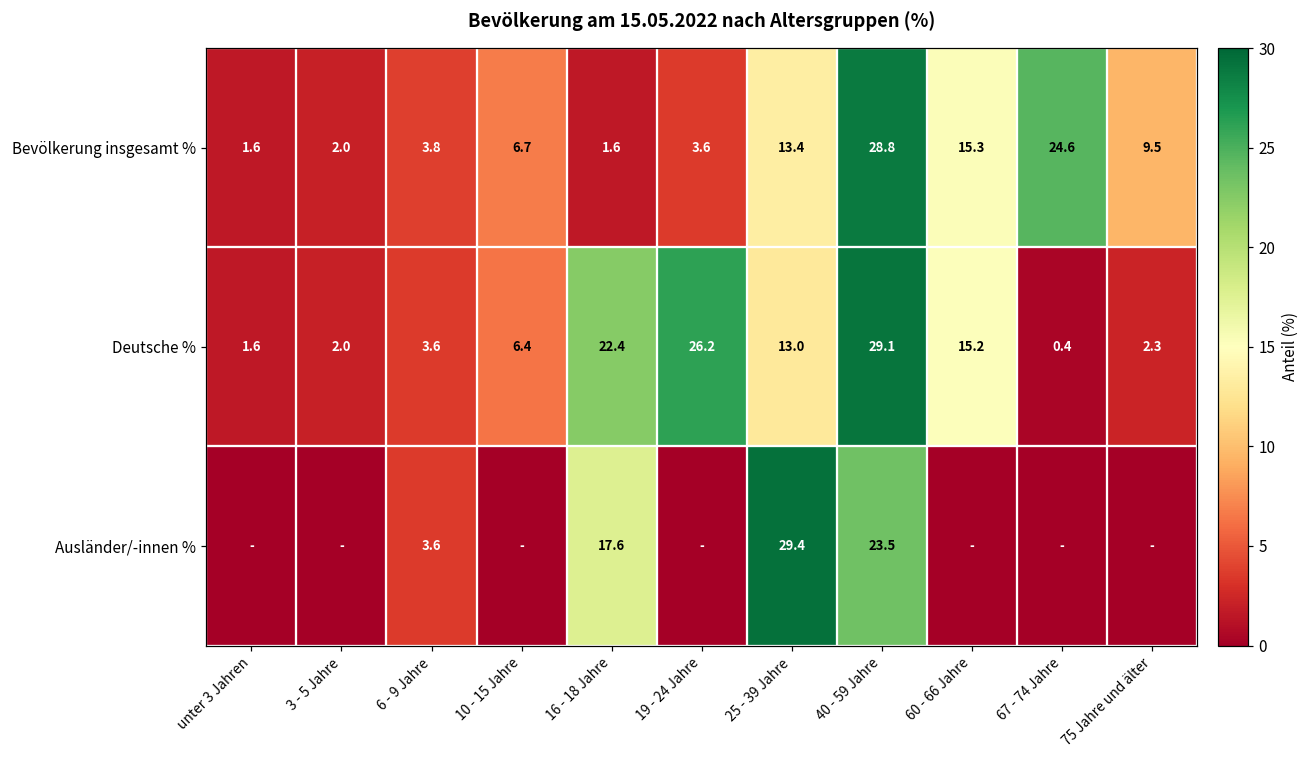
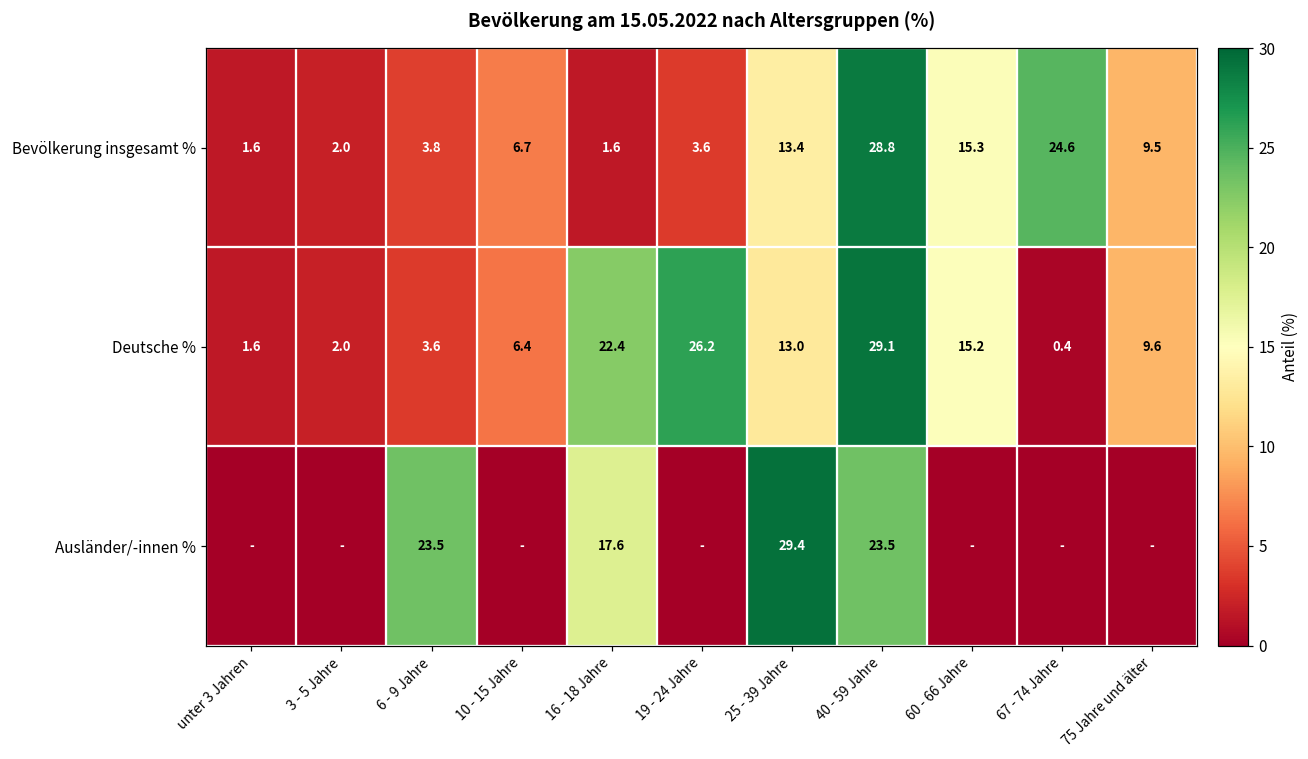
Deutsche %, 75 Jahre und älter: 2.3 -> 9.6
Ausländer/-innen %, 6 - 9 Jahre: 3.6 -> 23.5
